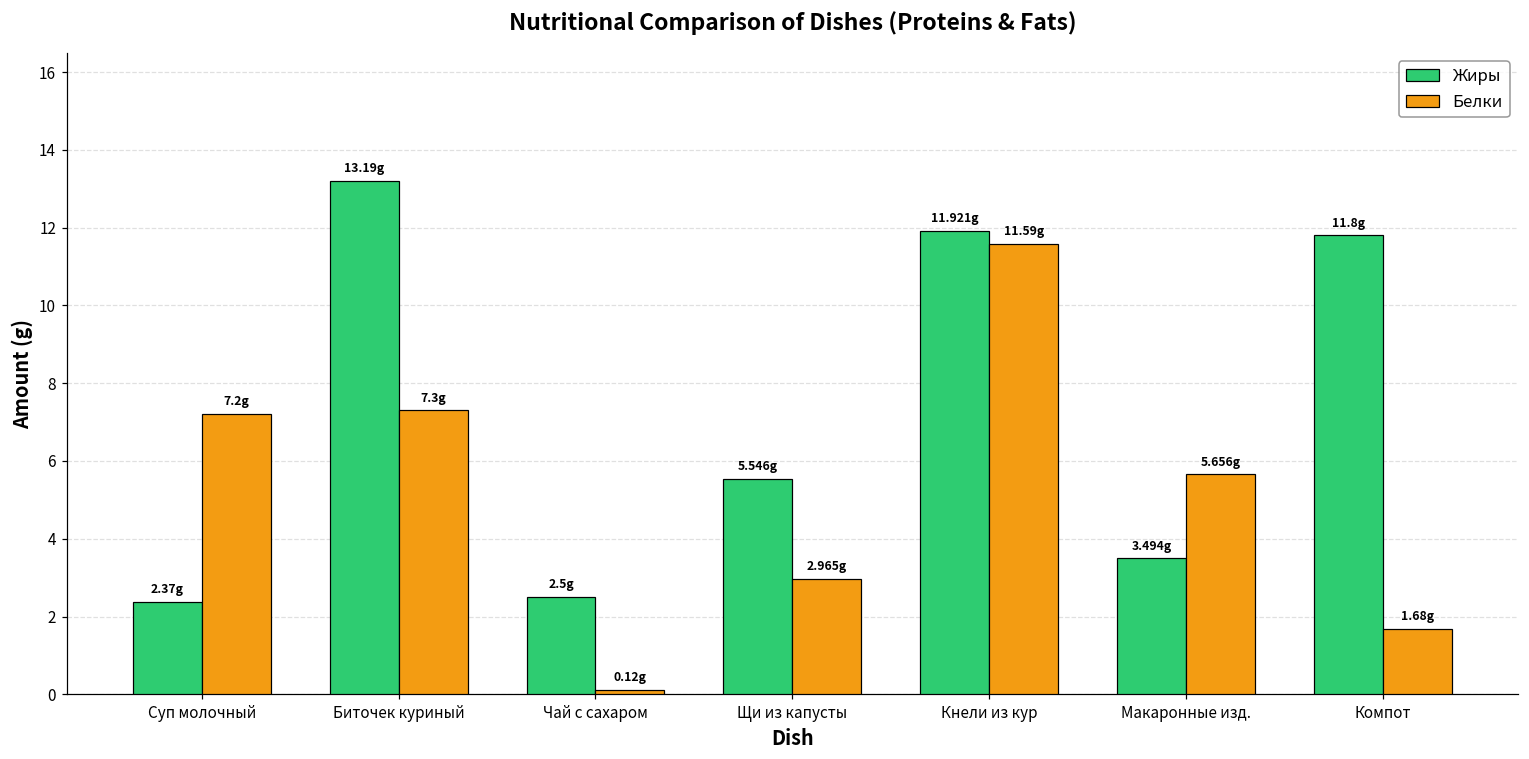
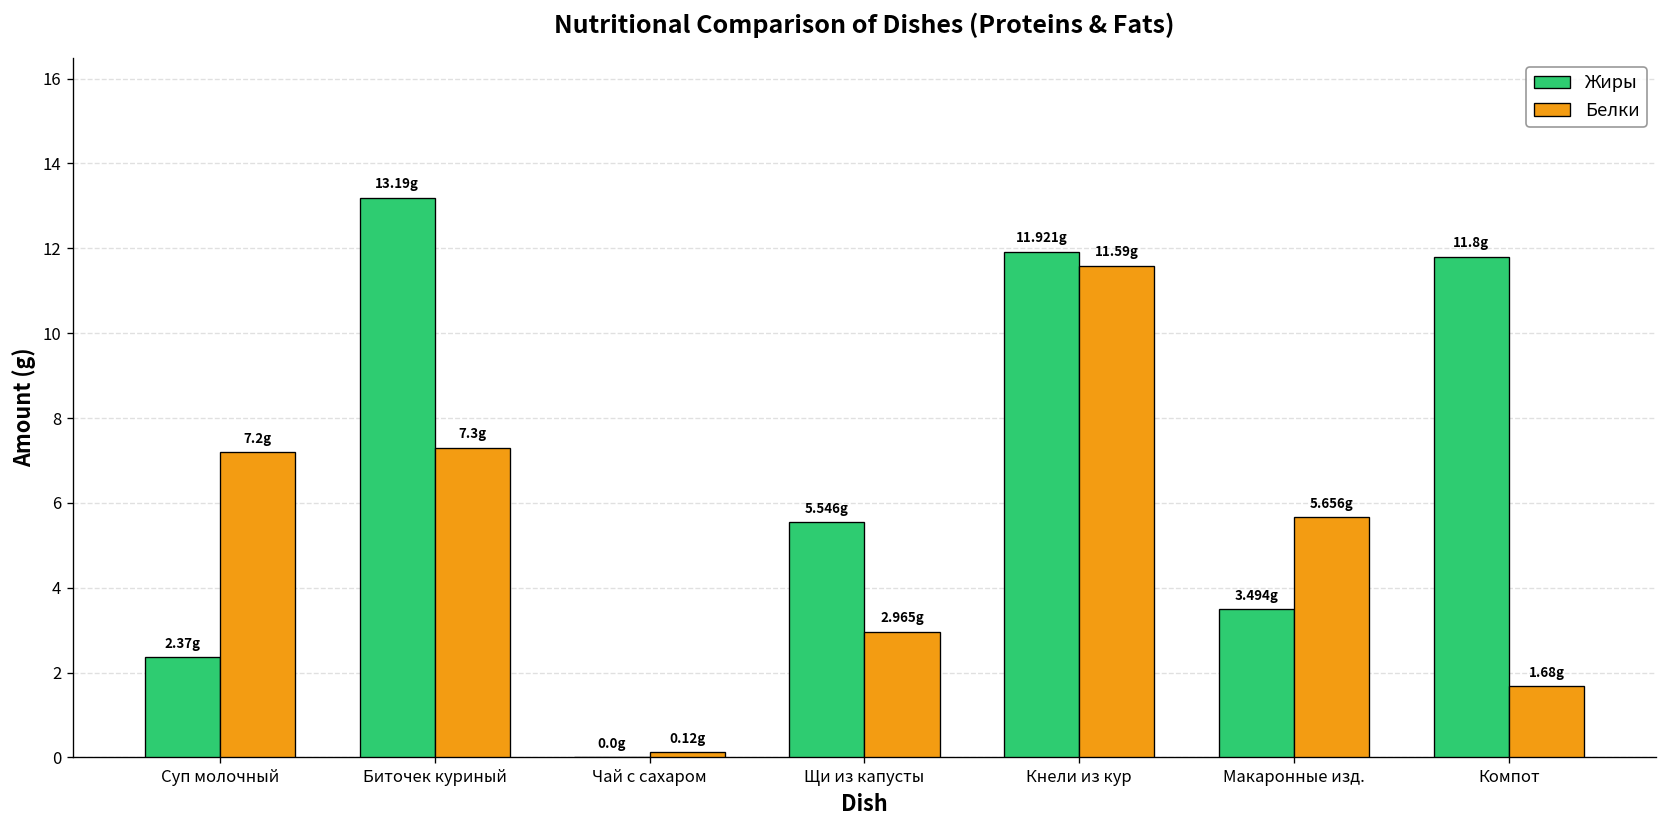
Жиры, Чай с сахаром: 2.5g -> 0.0g
